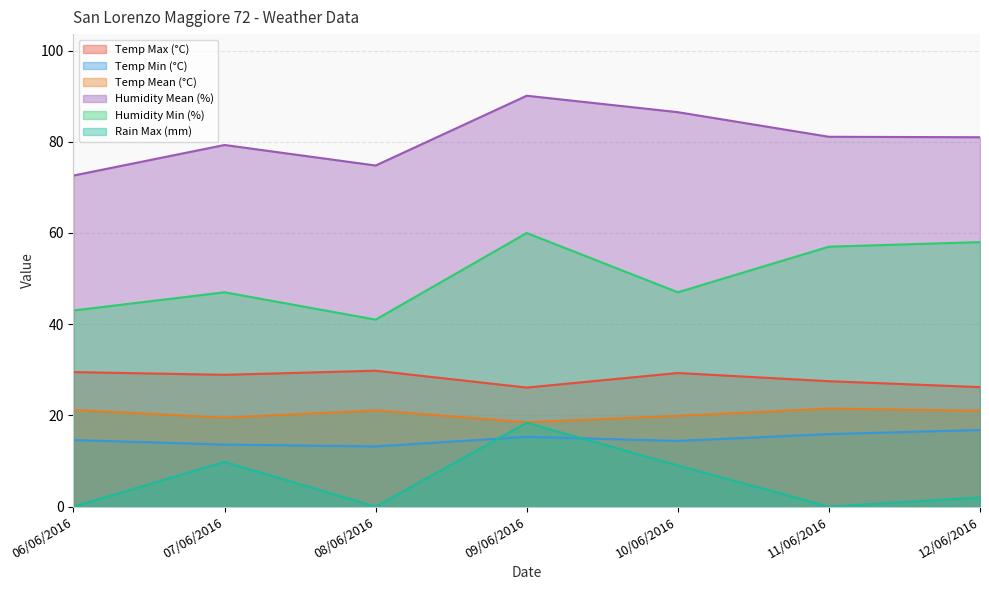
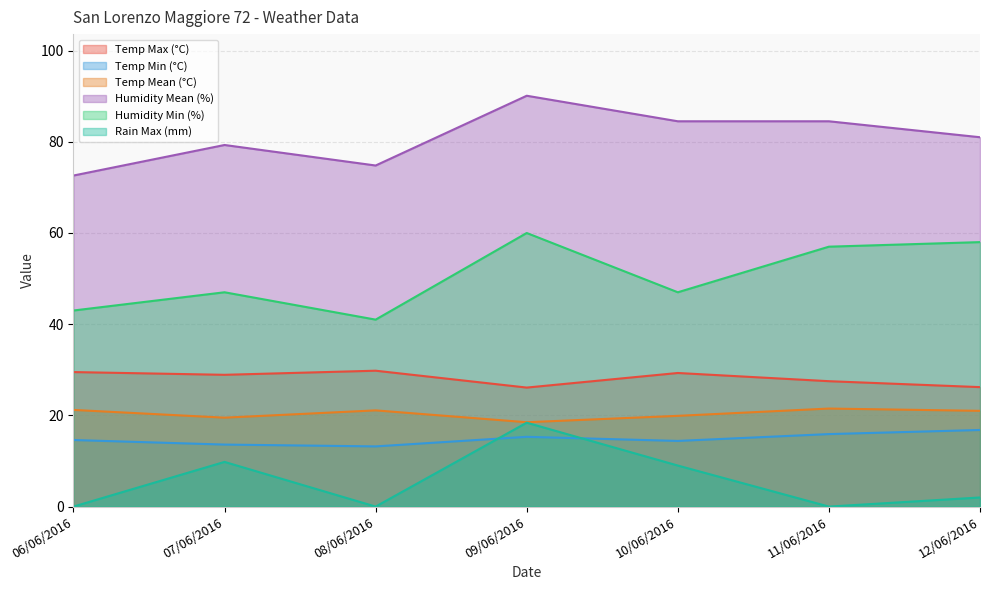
Humidity Mean (%), 10/06/2016: 87 -> 85
Humidity Mean (%), 11/06/2016: 81 -> 85
